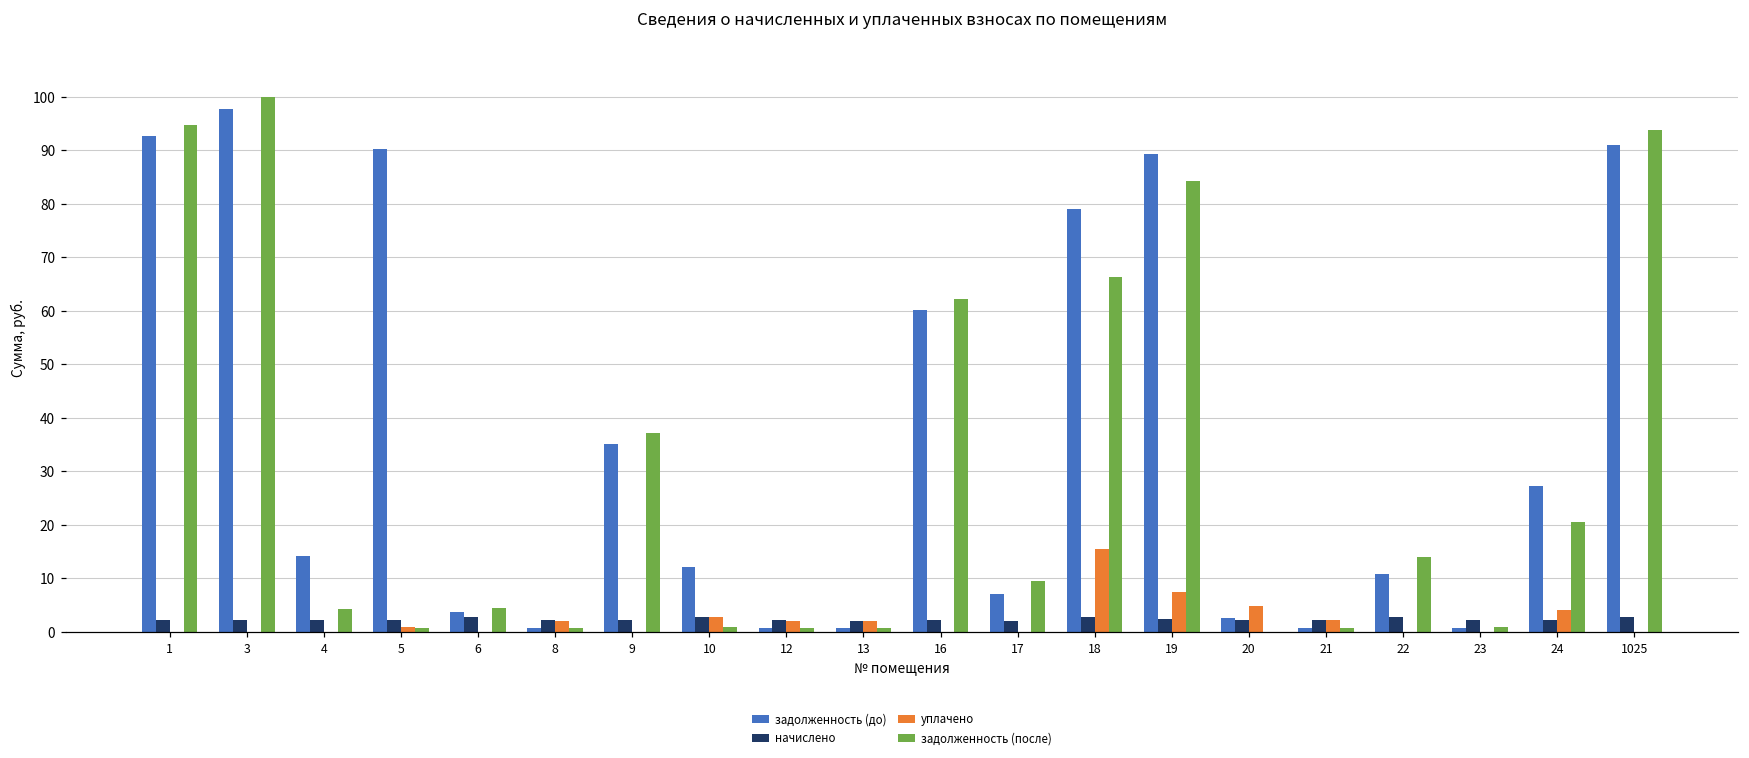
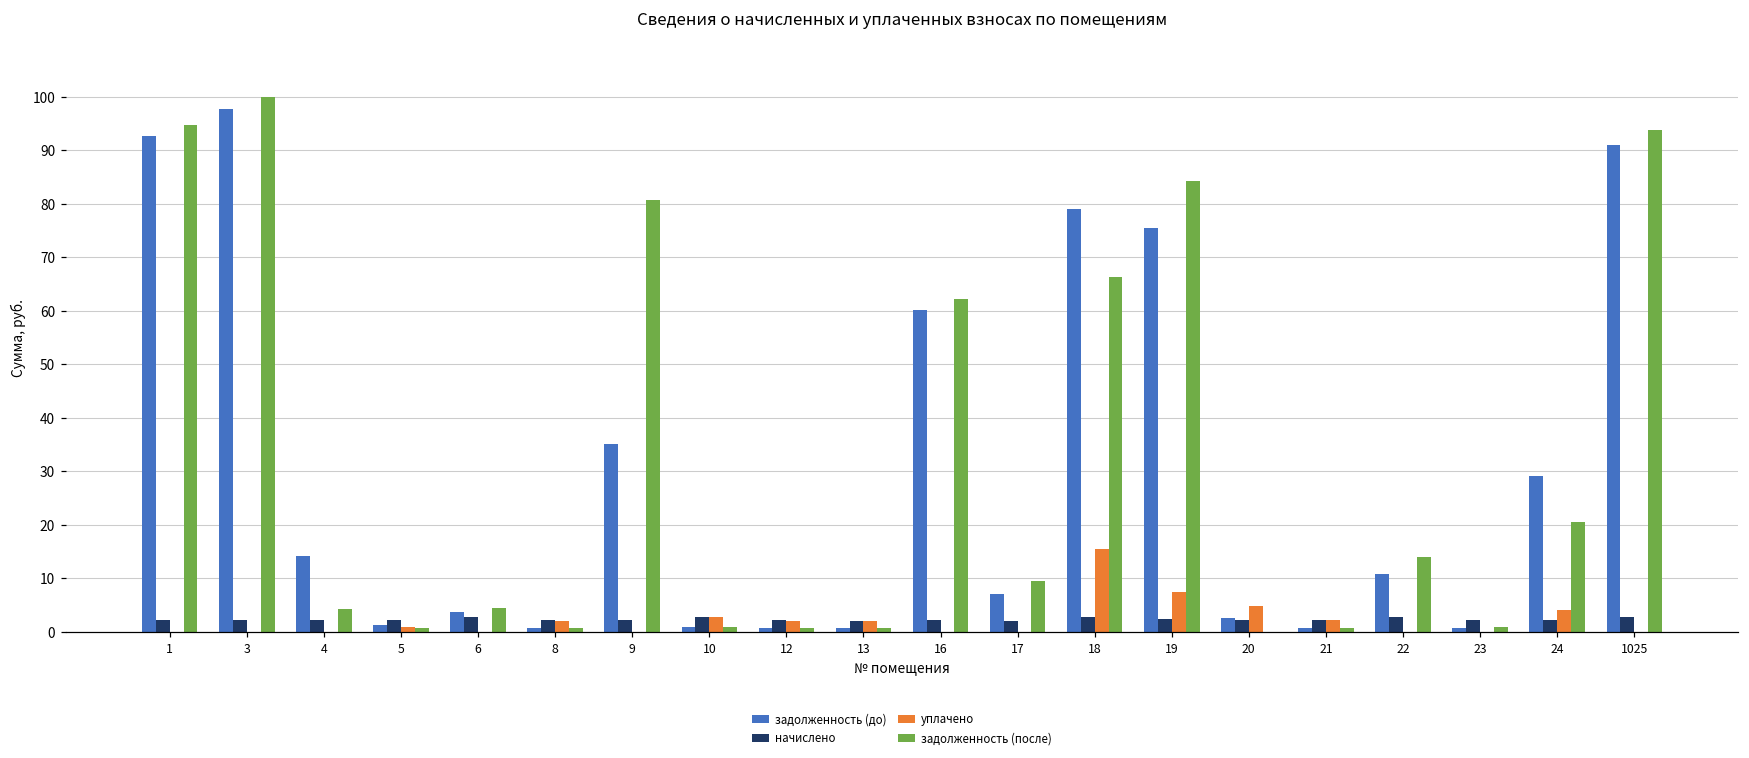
задолженность (до), 5: 90 -> 1
задолженность (после), 9: 37 -> 81
задолженность (до), 10: 12 -> 1
задолженность (до), 19: 89 -> 75
задолженность (до), 24: 27 -> 29
